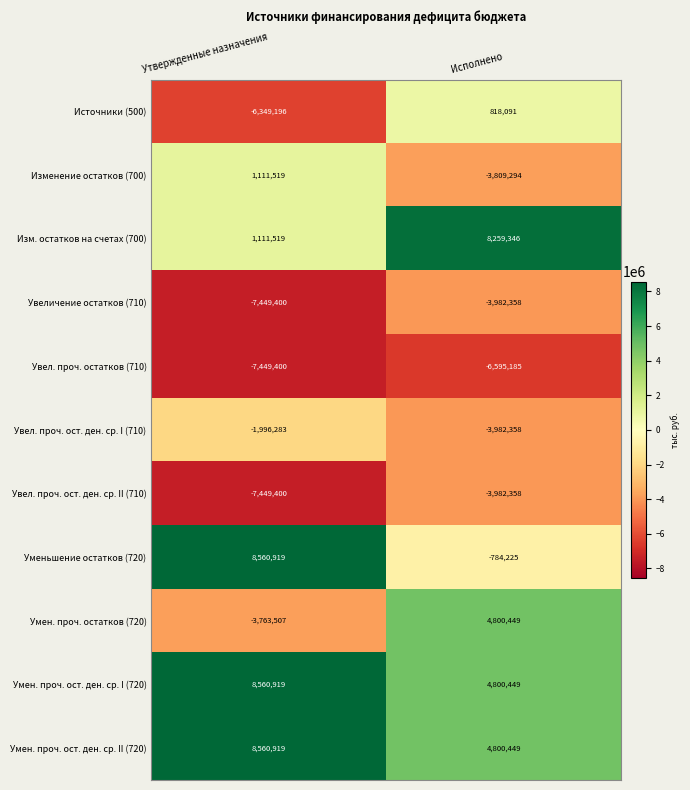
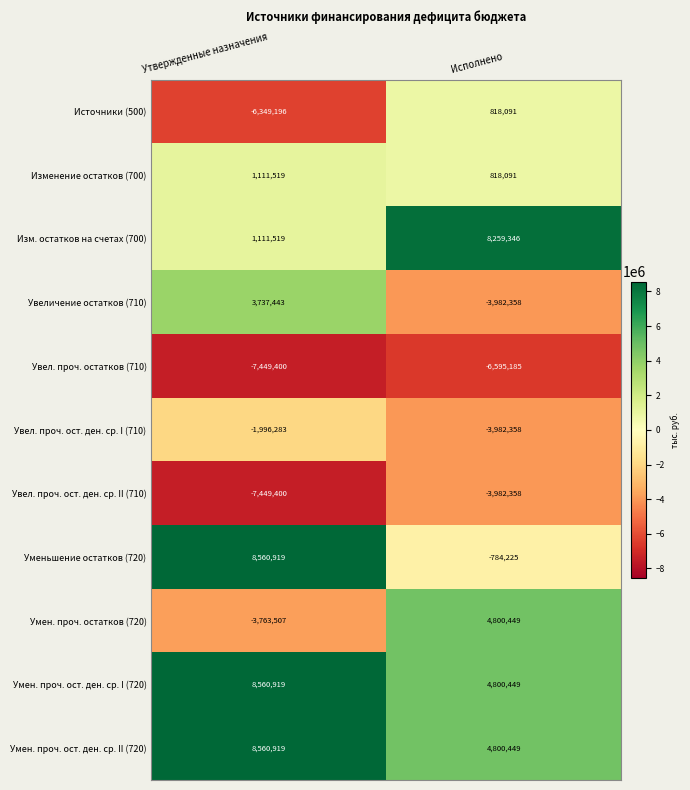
Изменение остатков (700), Исполнено: -3,809,294 -> 818,091
Увеличение остатков (710), Утвержденные назначения: -7,449,400 -> 3,737,443
